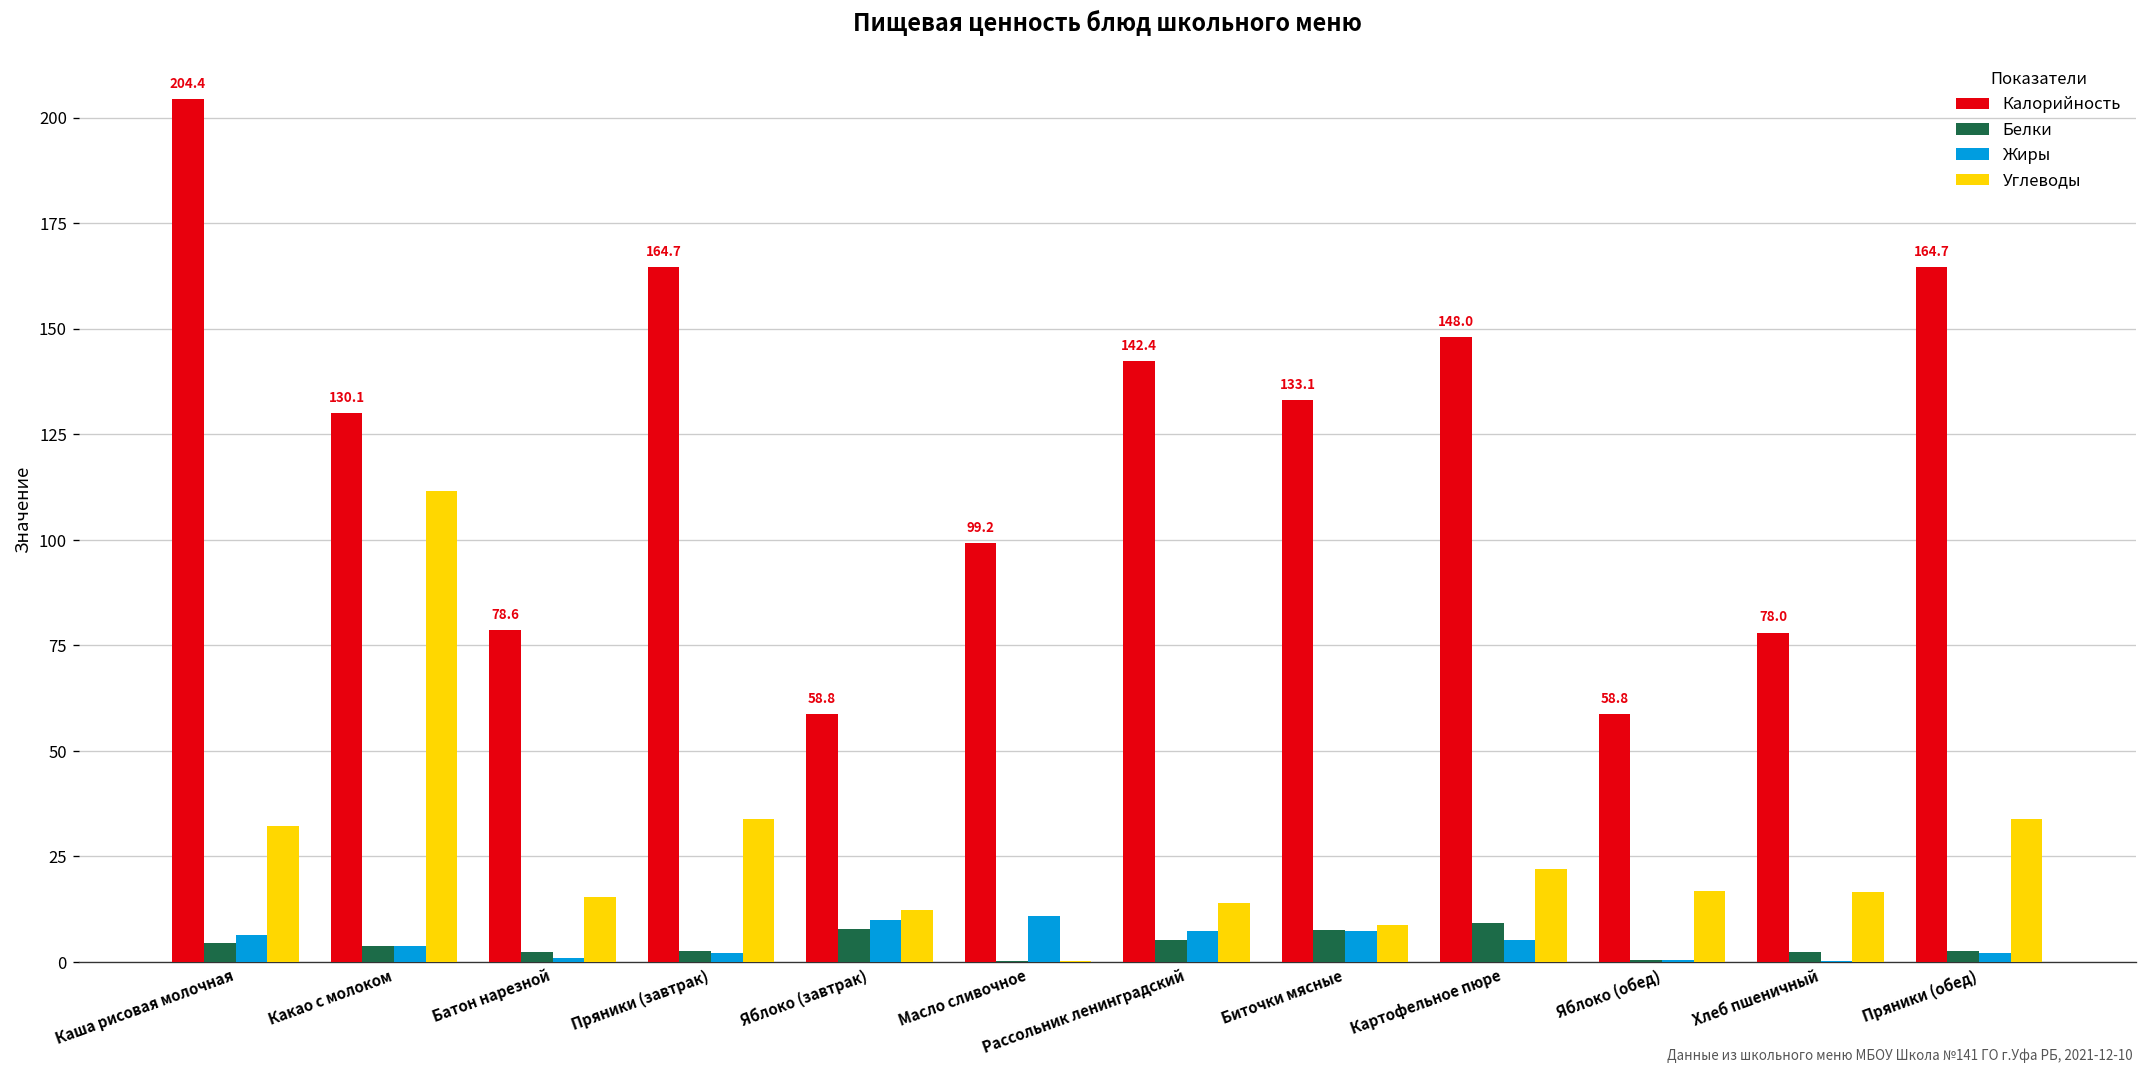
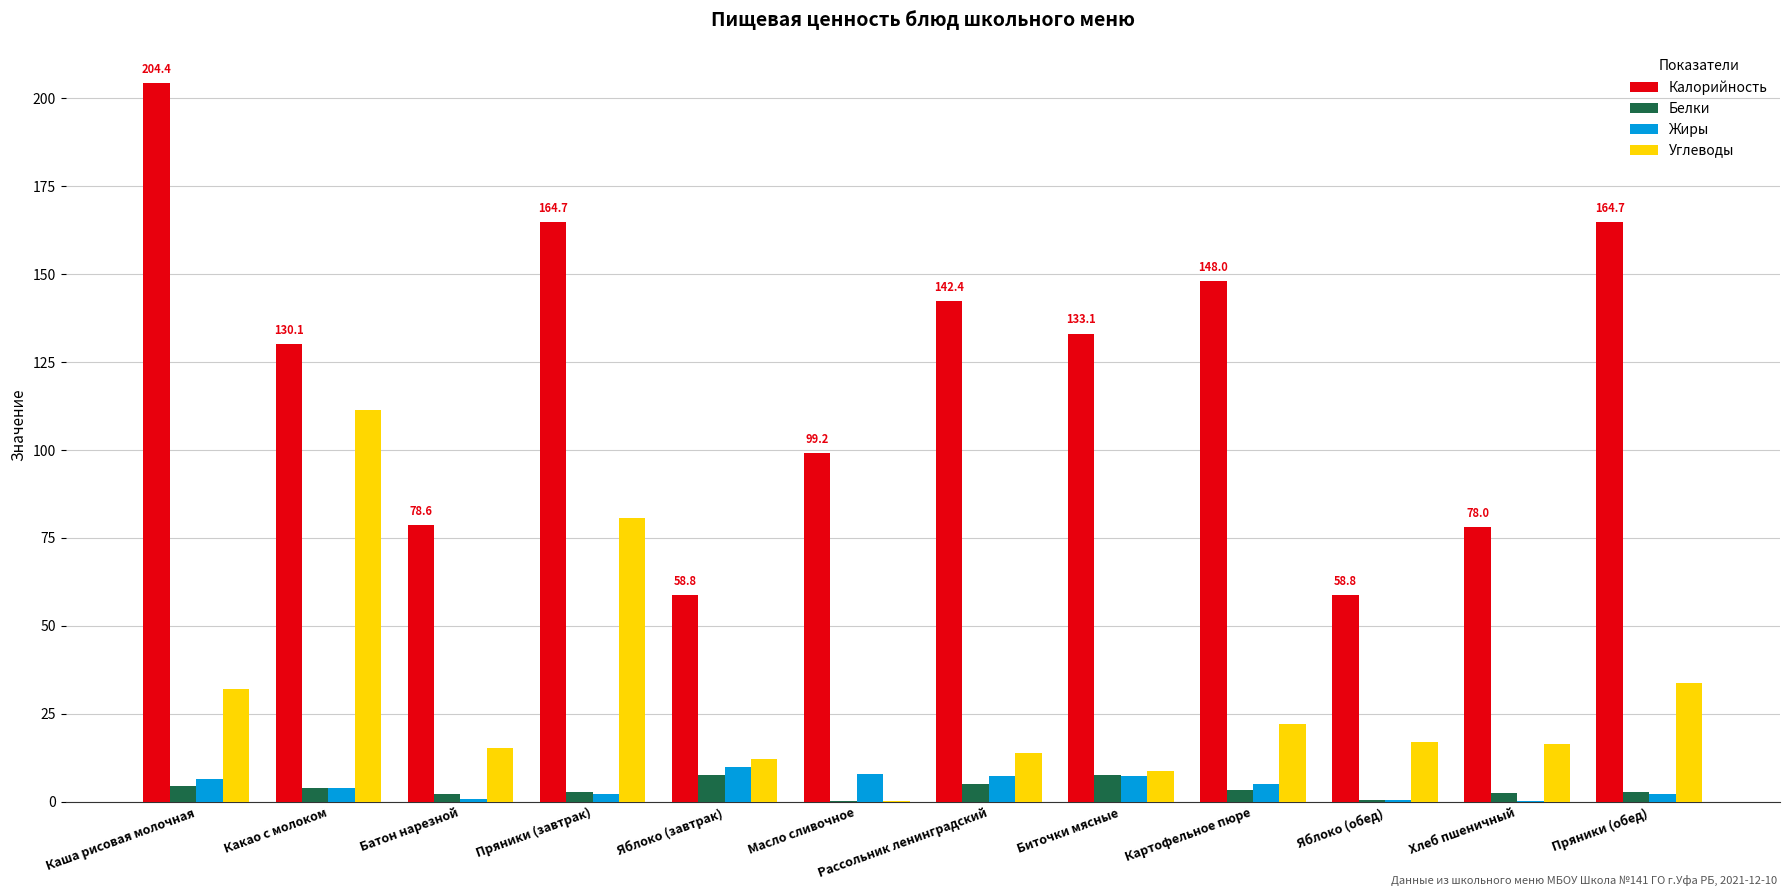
Углеводы, Пряники (завтрак): 34 -> 81
Жиры, Масло сливочное: 11 -> 8
Белки, Картофельное пюре: 9 -> 3
